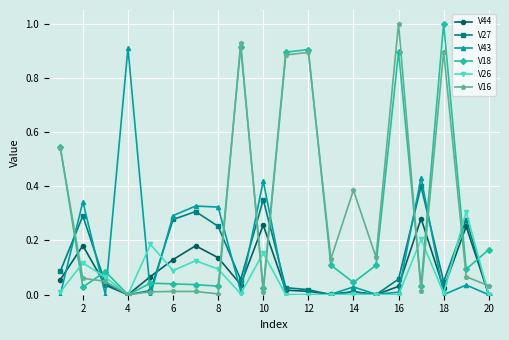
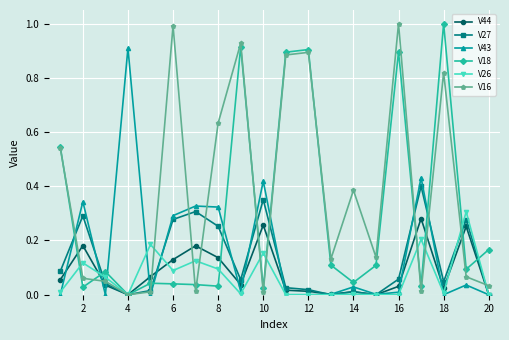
V16, 6: 0.01 -> 0.99
V16, 8: 0.00 -> 0.63
V16, 18: 0.90 -> 0.82
